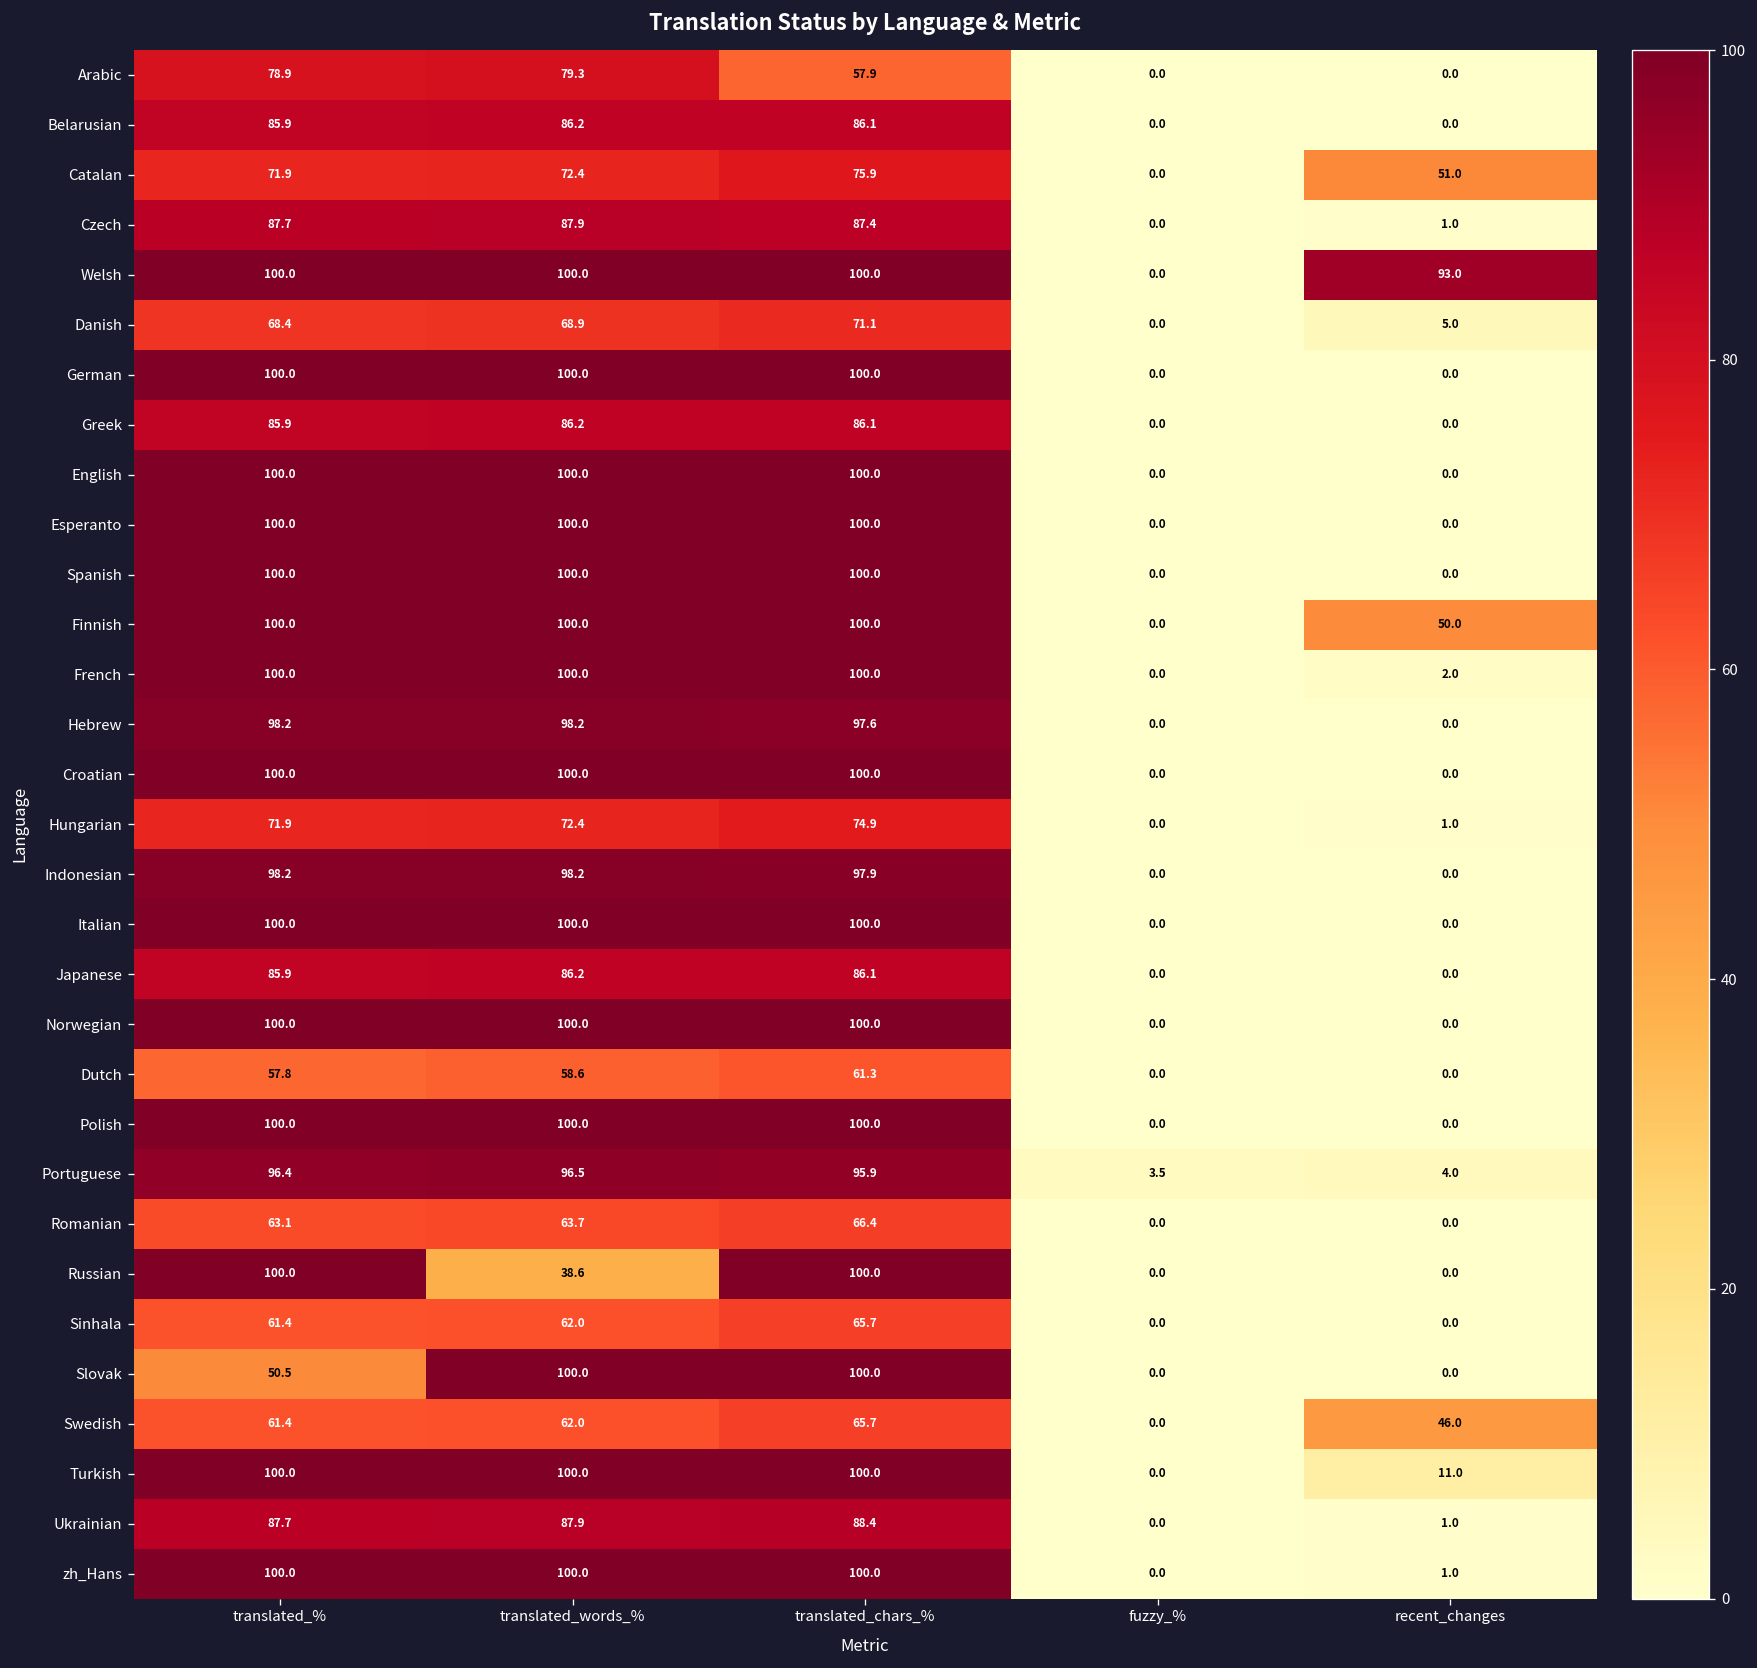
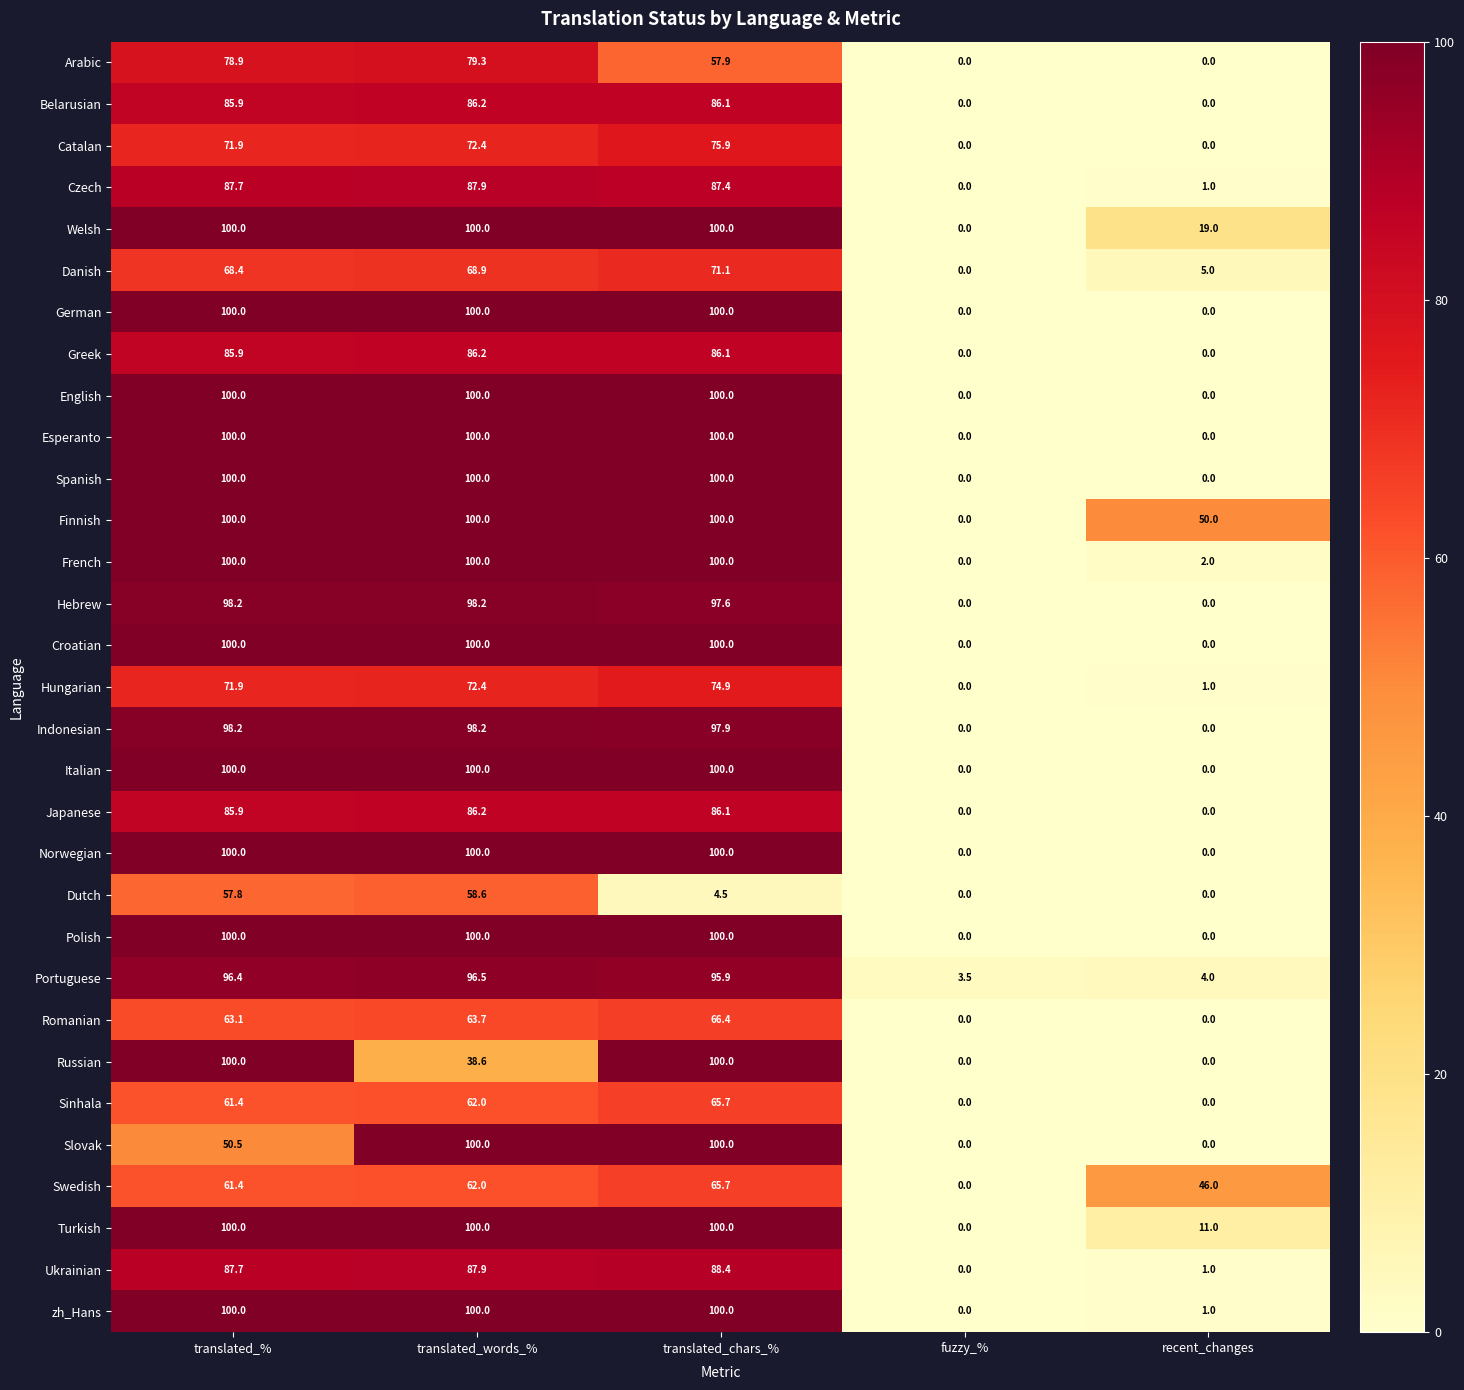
Catalan, recent_changes: 51.0 -> 0.0
Welsh, recent_changes: 93.0 -> 19.0
Dutch, translated_chars_%: 61.3 -> 4.5
